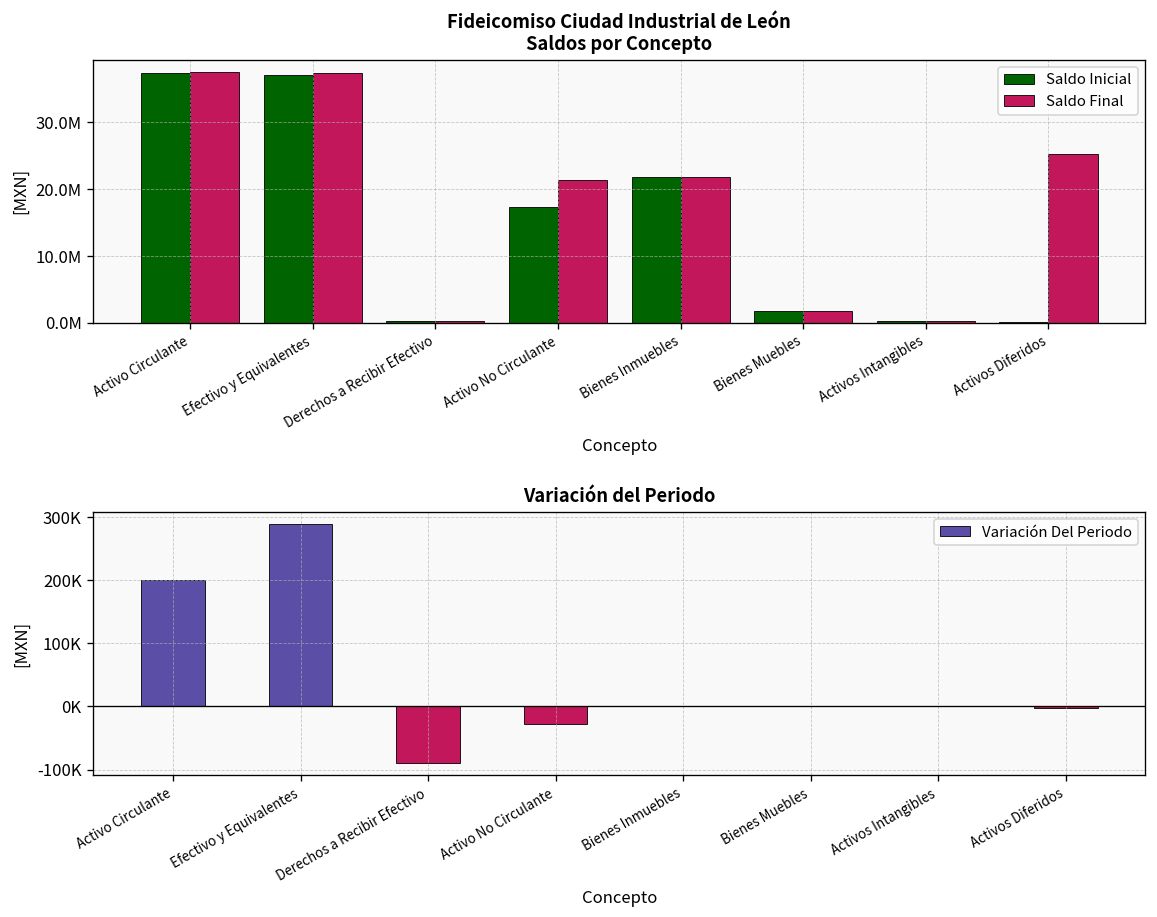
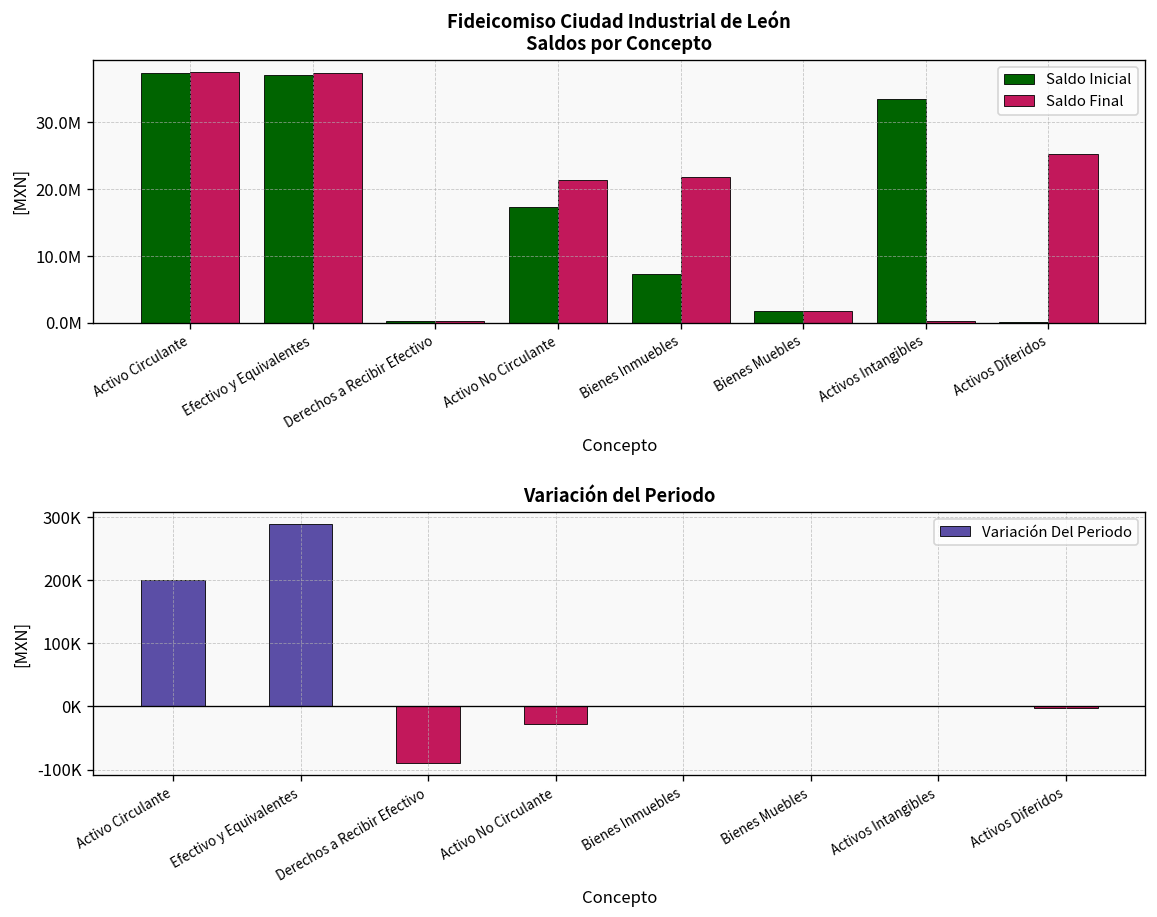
Fideicomiso Ciudad Industrial de León Saldos por Concepto, Saldo Inicial, Bienes Inmuebles: 22000000 -> 7000000
Fideicomiso Ciudad Industrial de León Saldos por Concepto, Saldo Inicial, Activos Intangibles: 0 -> 33000000
